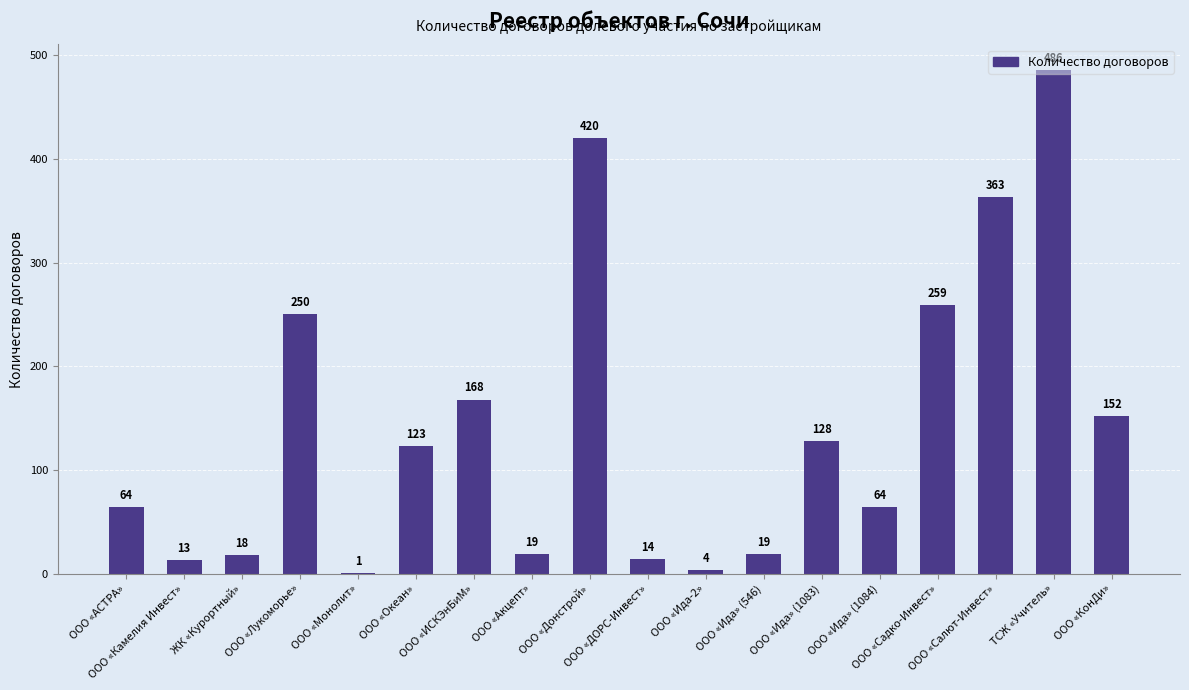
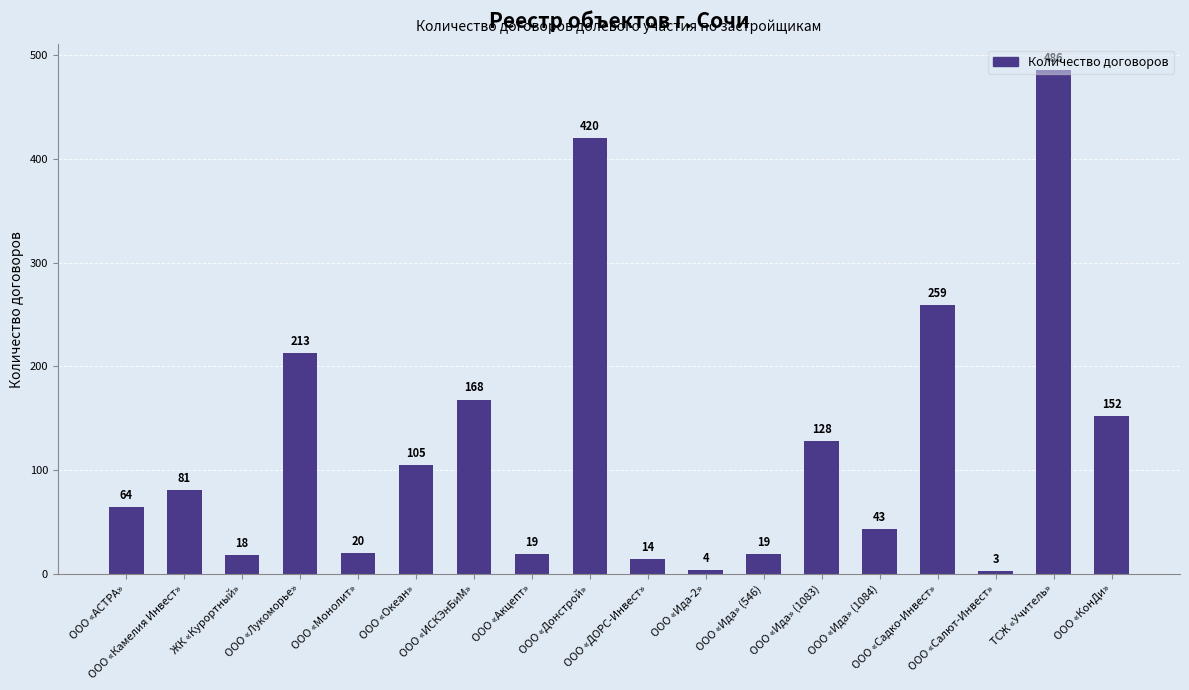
ООО «Камелия Инвест»: 13 -> 81
ООО «Лукоморье»: 250 -> 213
ООО «Монолит»: 1 -> 20
ООО «Океан»: 123 -> 105
ООО «Ида» (1084): 64 -> 43
ООО «Салют-Инвест»: 363 -> 3
